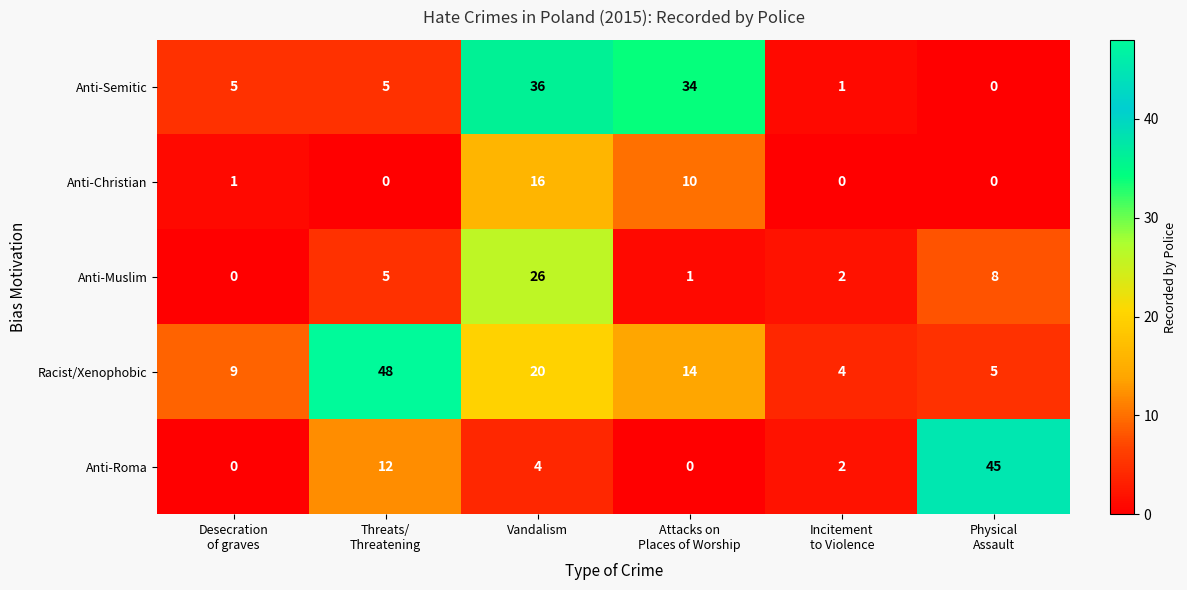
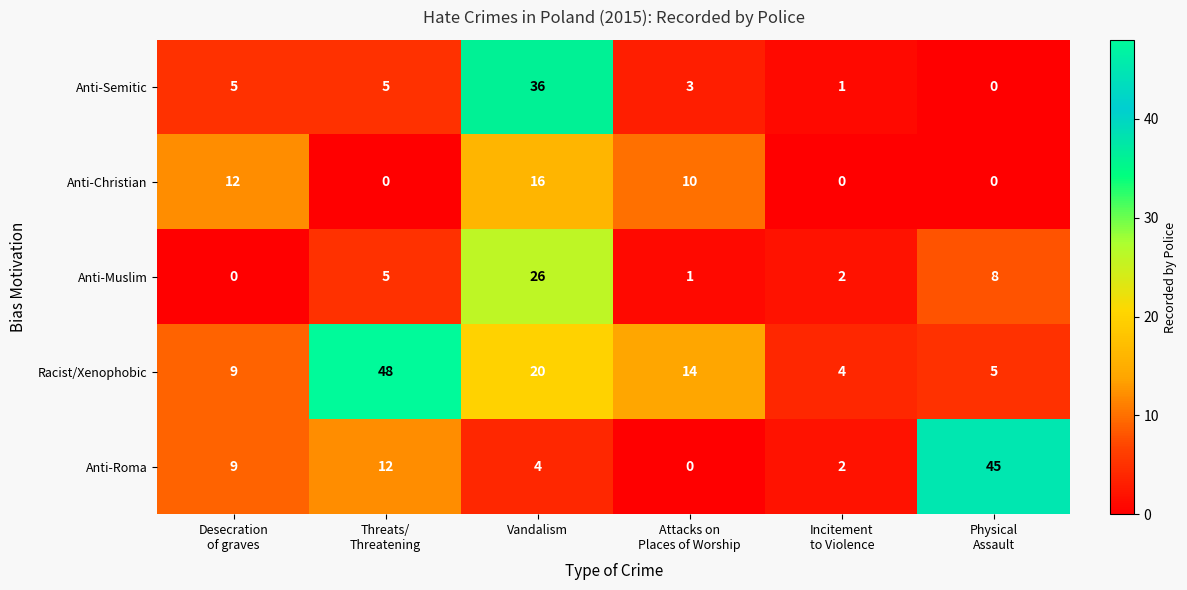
Anti-Semitic, Attacks on Places of Worship: 34 -> 3
Anti-Christian, Desecration of graves: 1 -> 12
Anti-Roma, Desecration of graves: 0 -> 9
